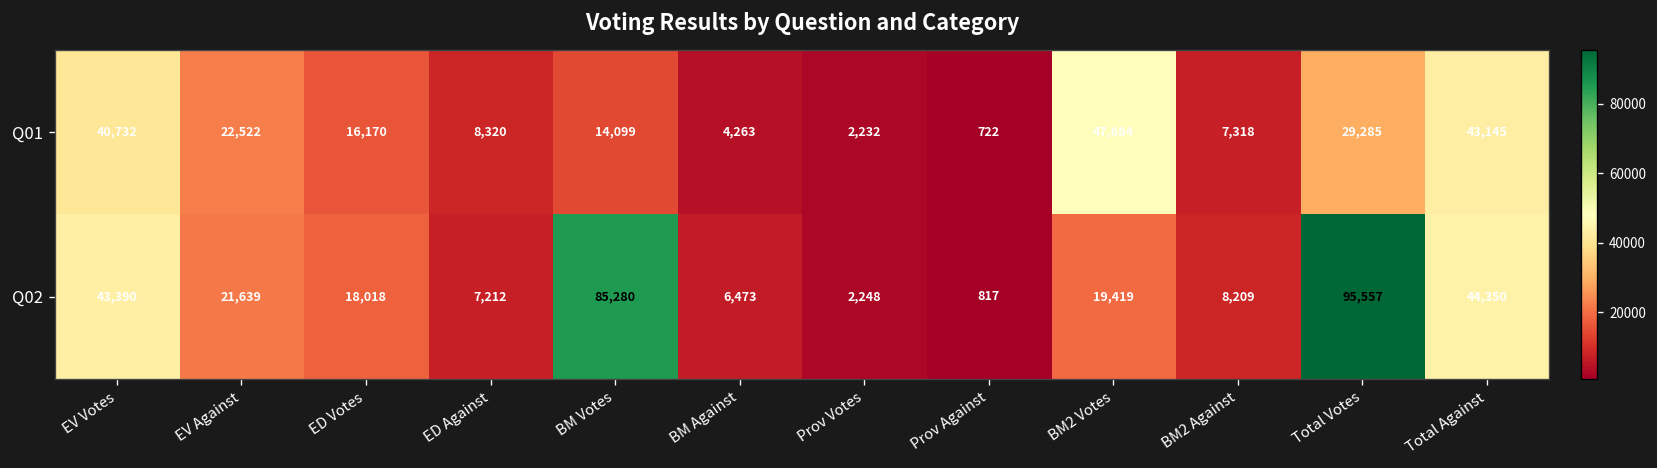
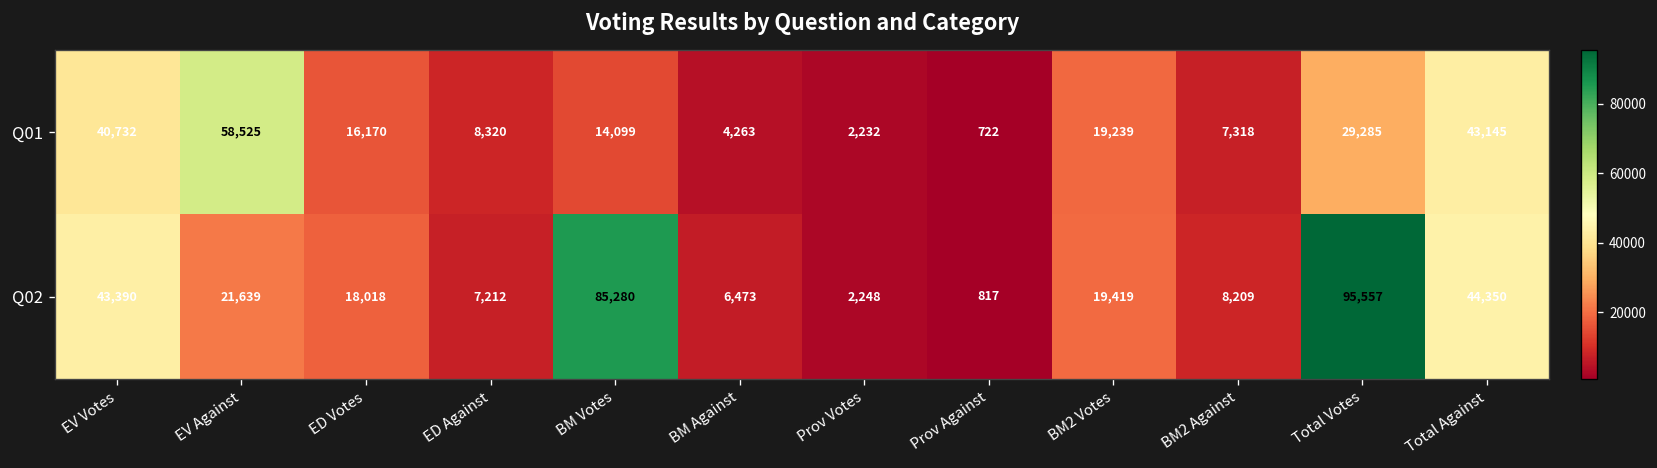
Q01, EV Against: 22,522 -> 58,525
Q01, BM2 Votes: 47,684 -> 19,239
